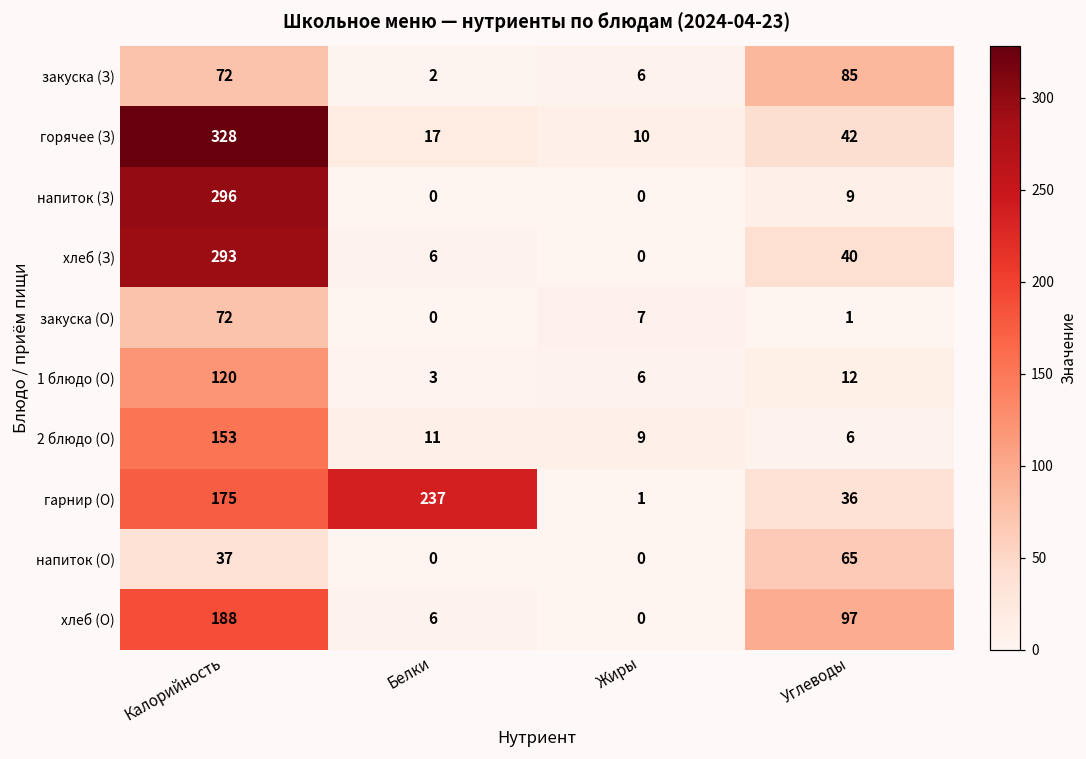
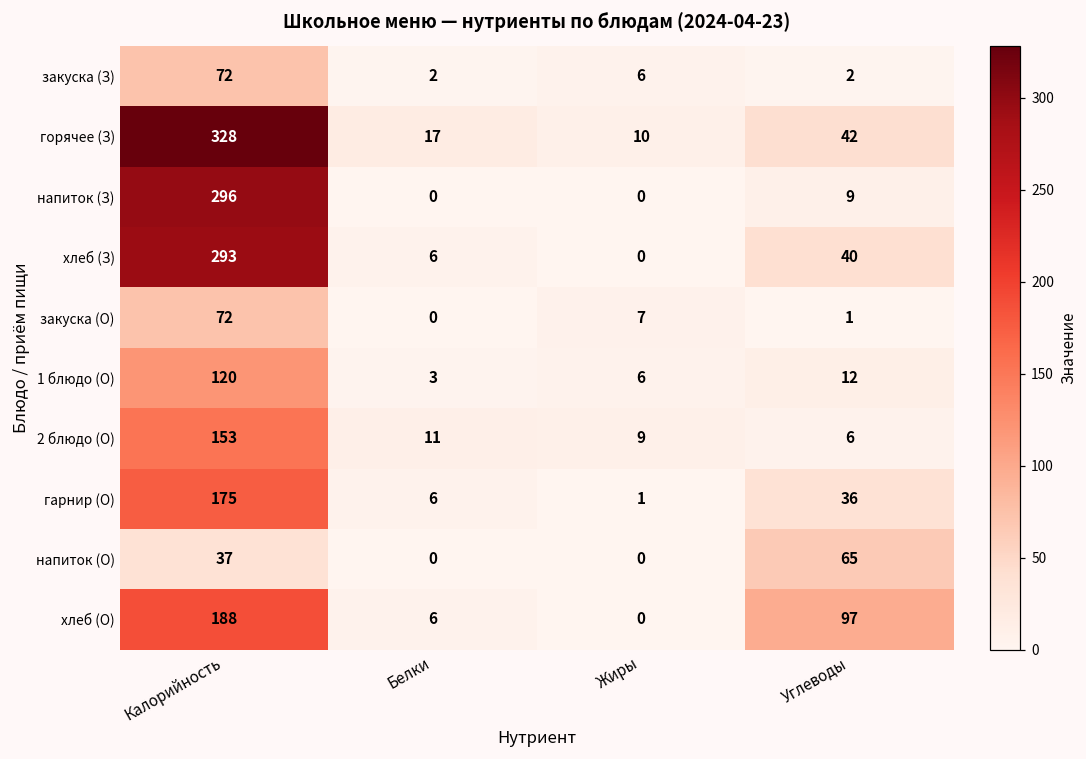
закуска (З), Углеводы: 85 -> 2
гарнир (О), Белки: 237 -> 6
